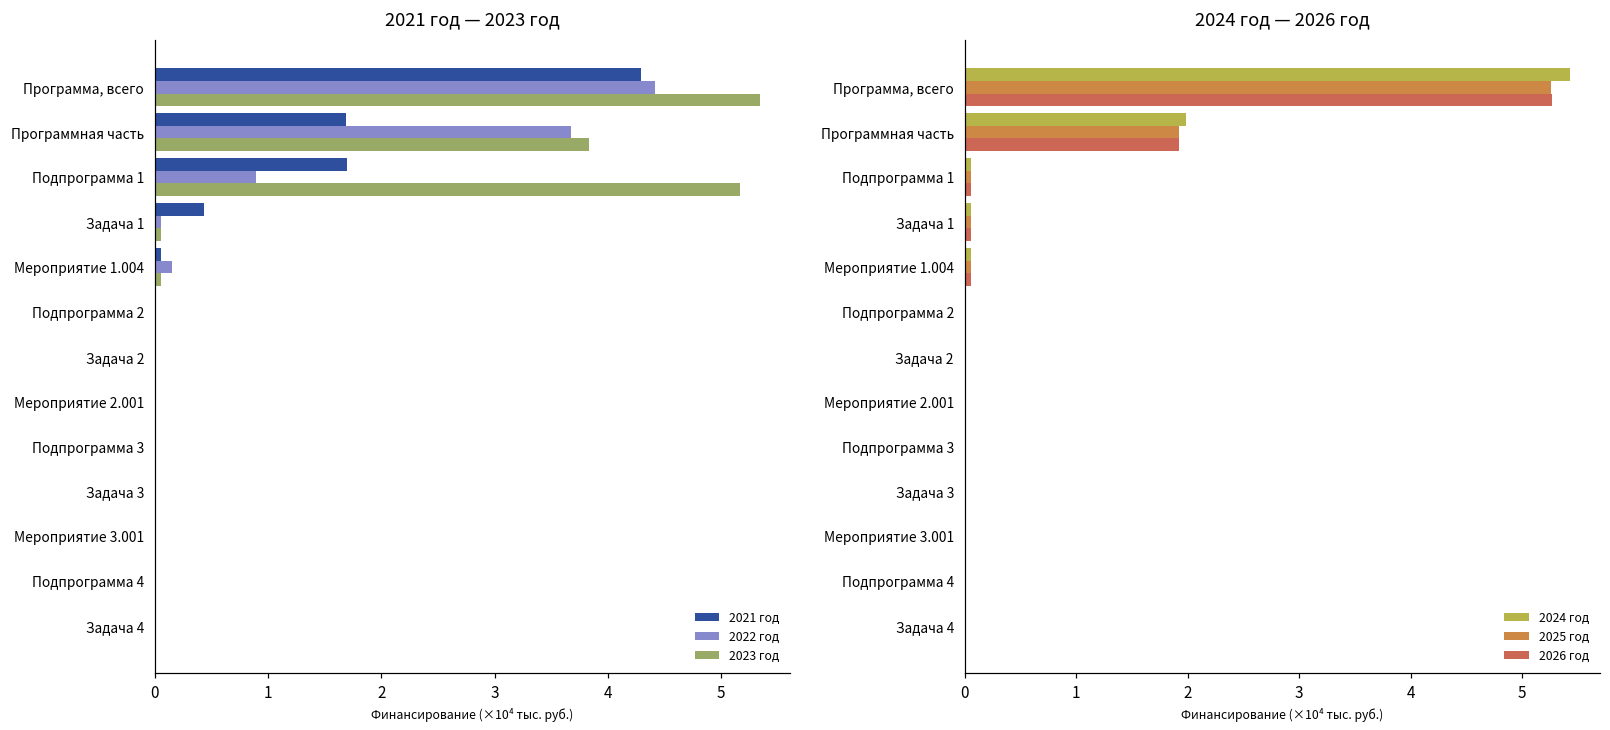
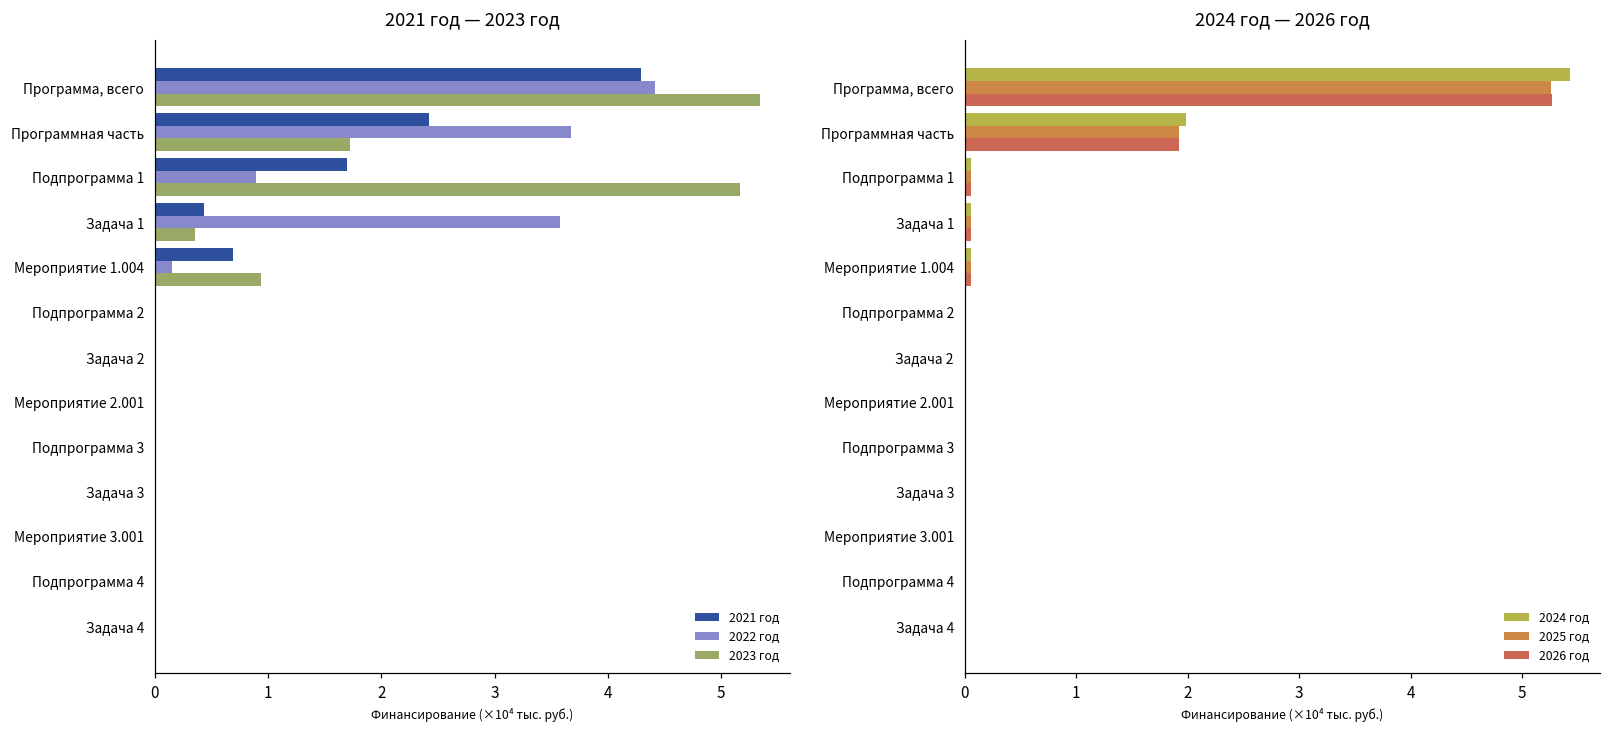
2021 год — 2023 год, 2021 год, Программная часть: 1.69 -> 2.42
2021 год — 2023 год, 2023 год, Программная часть: 3.83 -> 1.73
2021 год — 2023 год, 2022 год, Задача 1: 0.05 -> 3.58
2021 год — 2023 год, 2023 год, Задача 1: 0.06 -> 0.36
2021 год — 2023 год, 2021 год, Мероприятие 1.004: 0.05 -> 0.69
2021 год — 2023 год, 2023 год, Мероприятие 1.004: 0.06 -> 0.94
